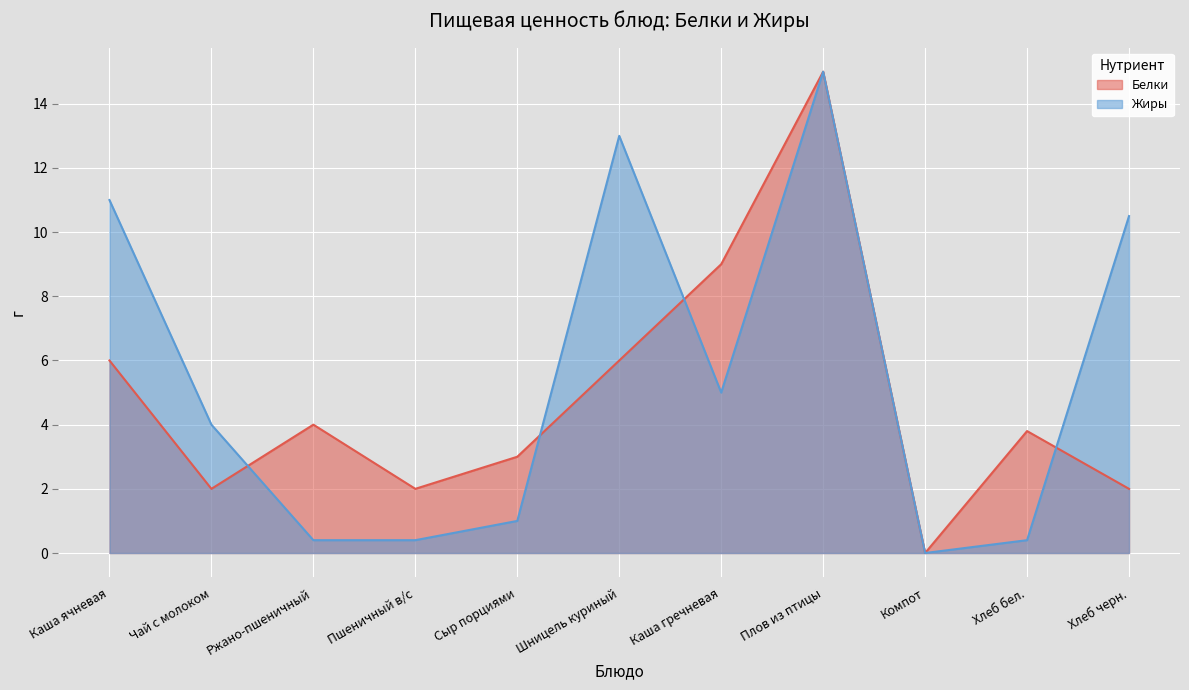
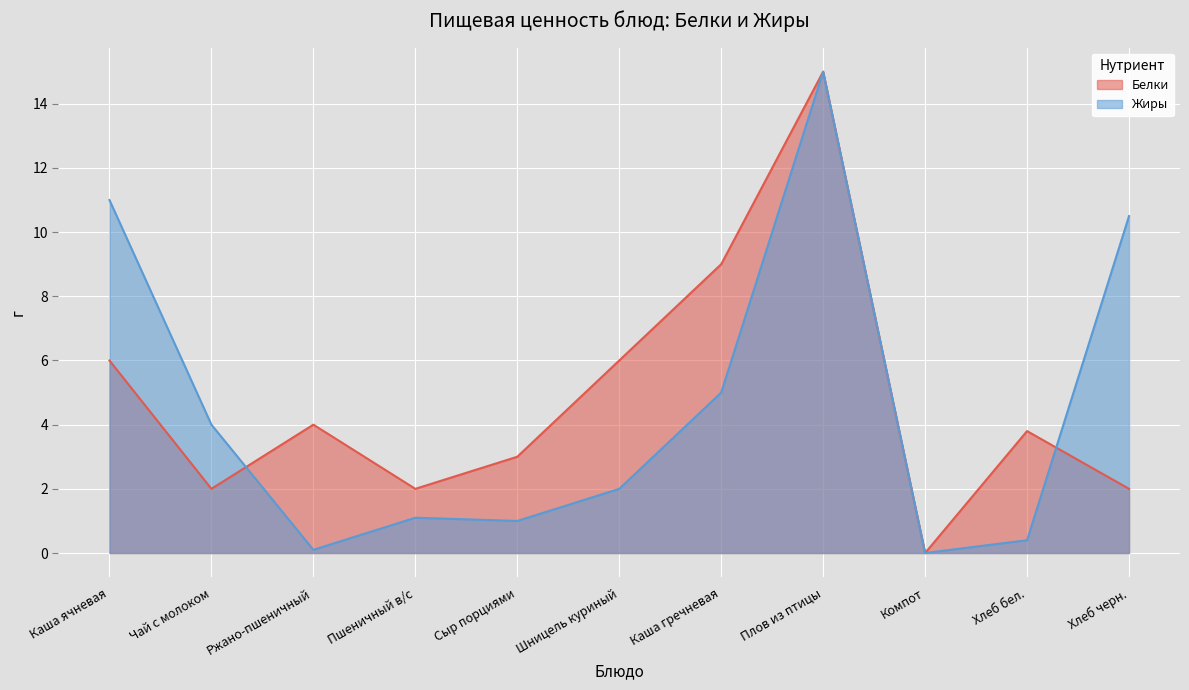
Жиры, Ржано-пшеничный: 0.4 -> 0.1
Жиры, Пшеничный в/с: 0.4 -> 1.1
Жиры, Шницель куриный: 13 -> 2
